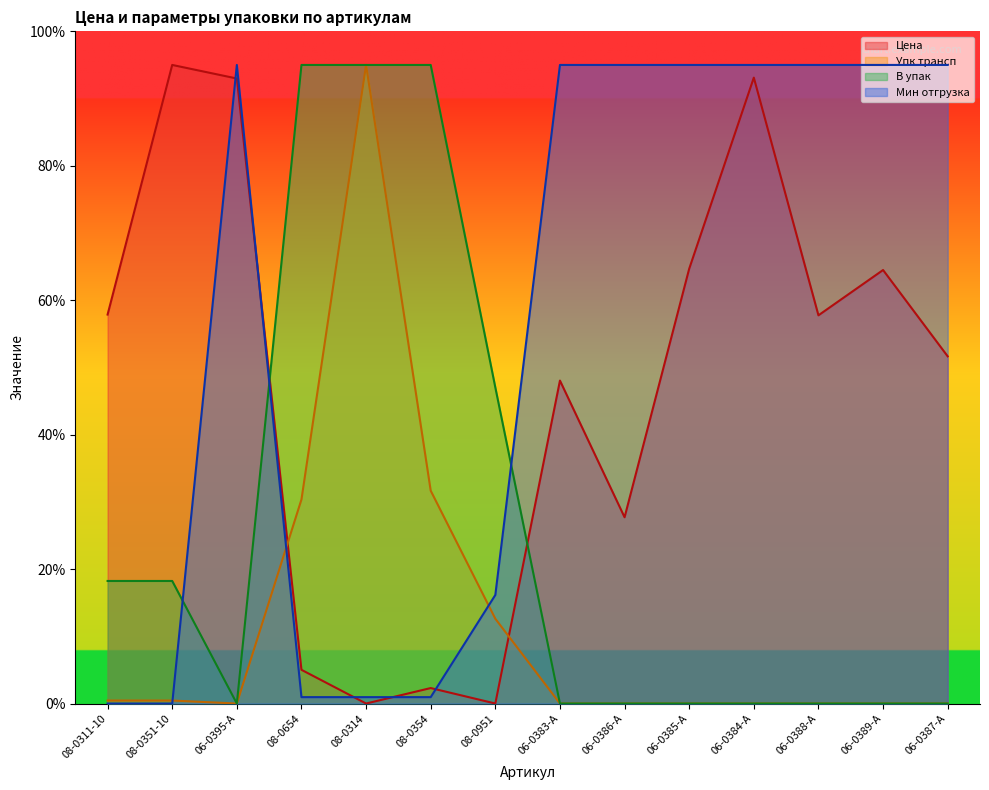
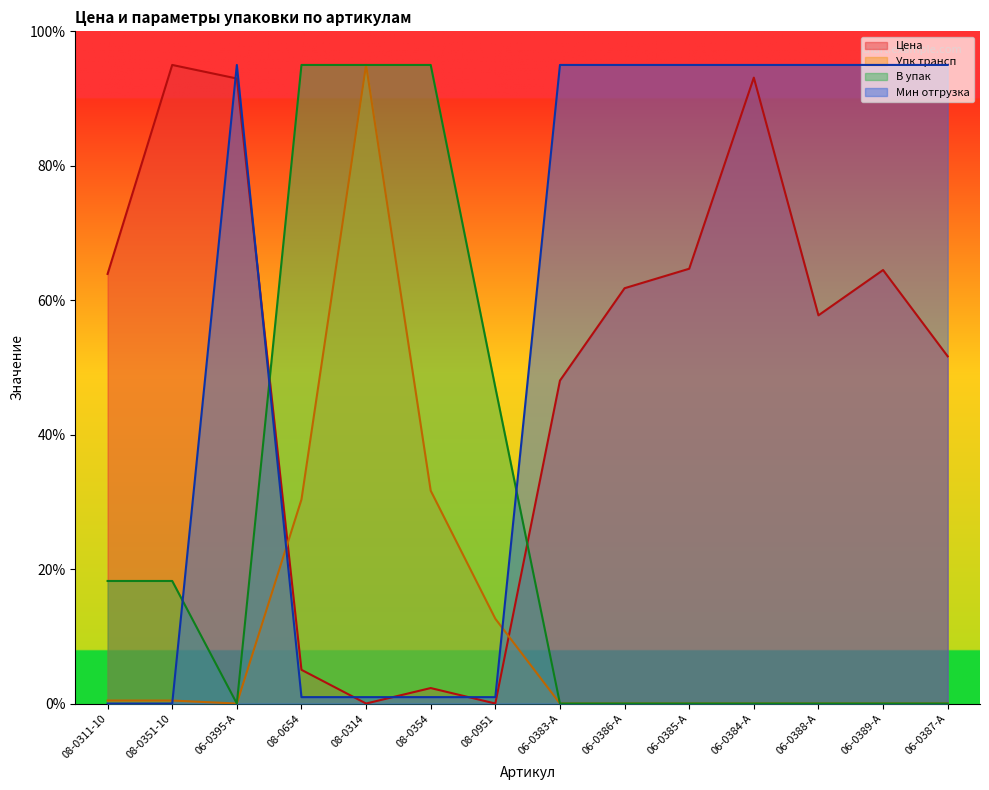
Цена, 08-0311-10: 58% -> 64%
Мин отгрузка, 08-0951: 16% -> 1%
Цена, 06-0386-A: 28% -> 62%
